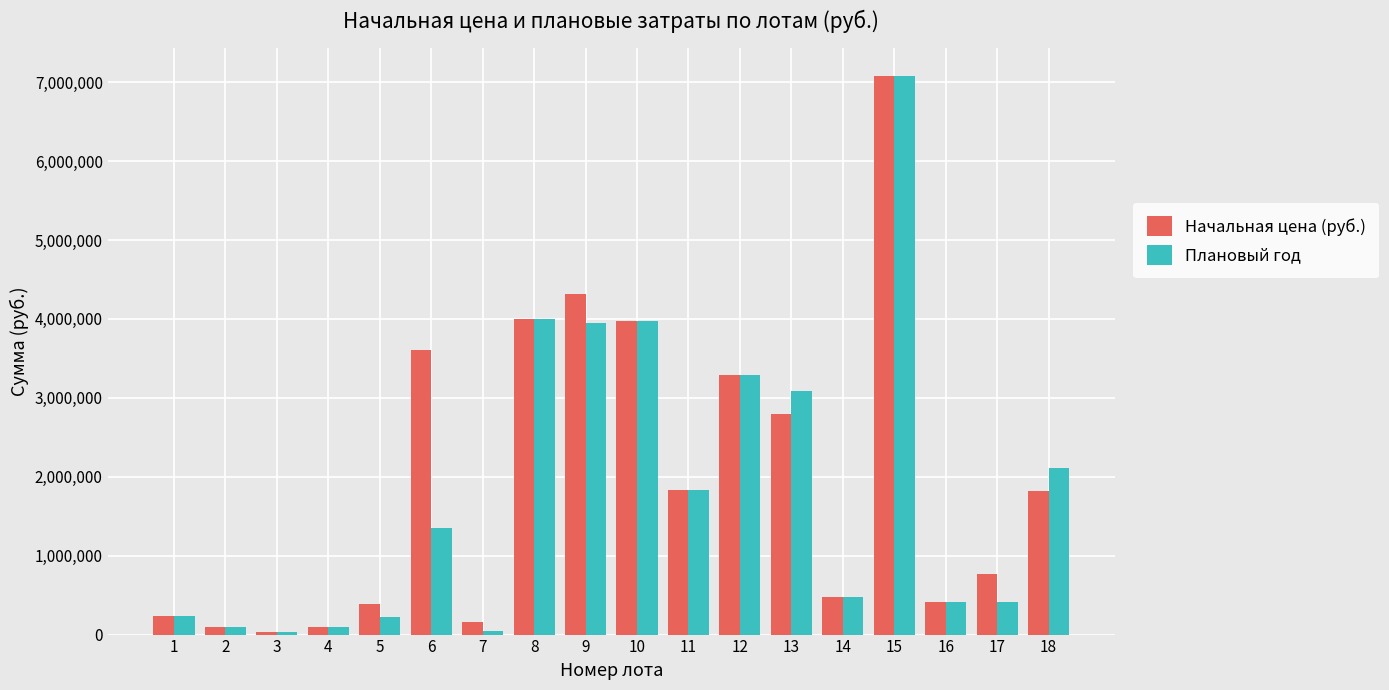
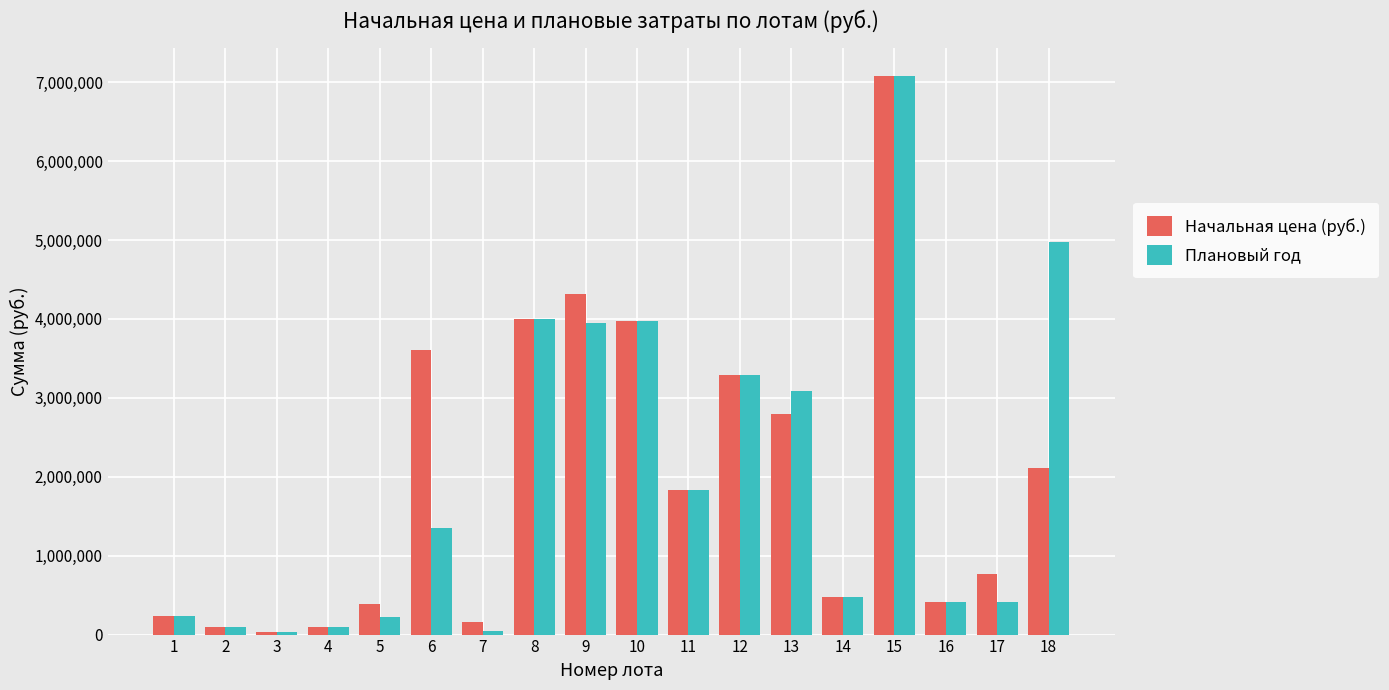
Начальная цена (руб.), 18: 1,800,000 -> 2,100,000
Плановый год, 18: 2,100,000 -> 5,000,000
